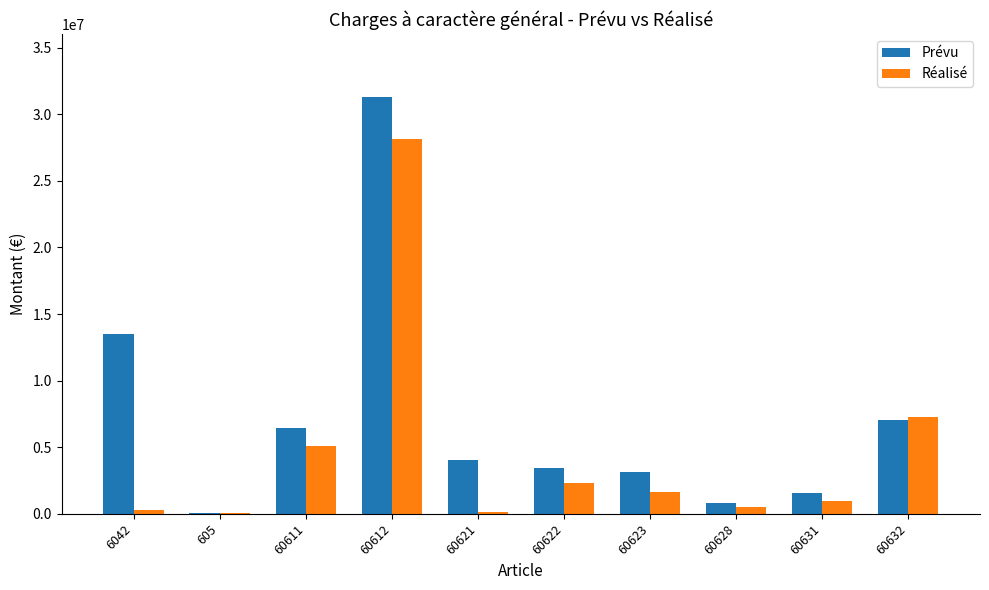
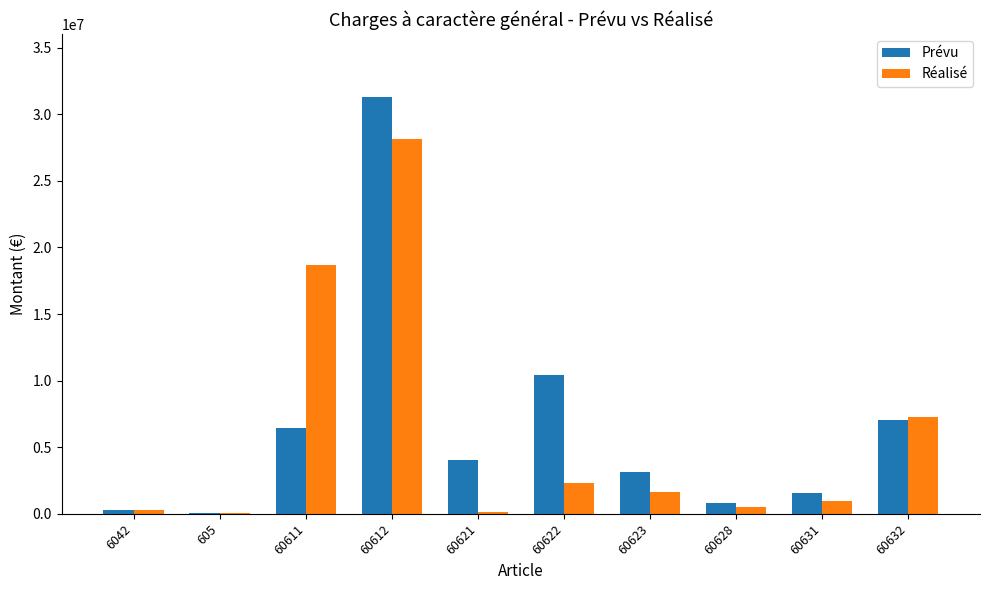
Prévu, 6042: 13500000 -> 300000
Réalisé, 60611: 5100000 -> 18700000
Prévu, 60622: 3500000 -> 10400000
